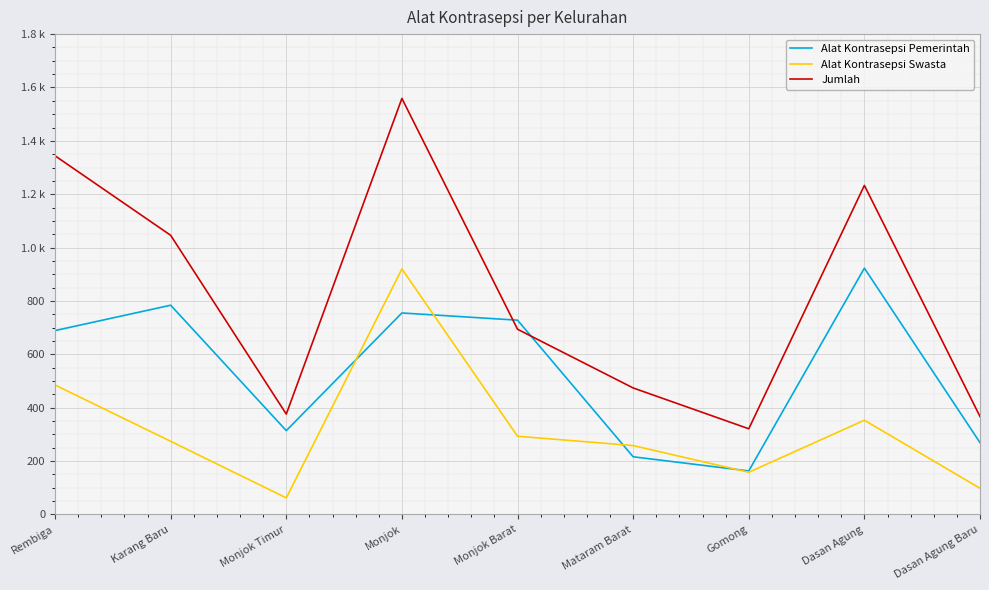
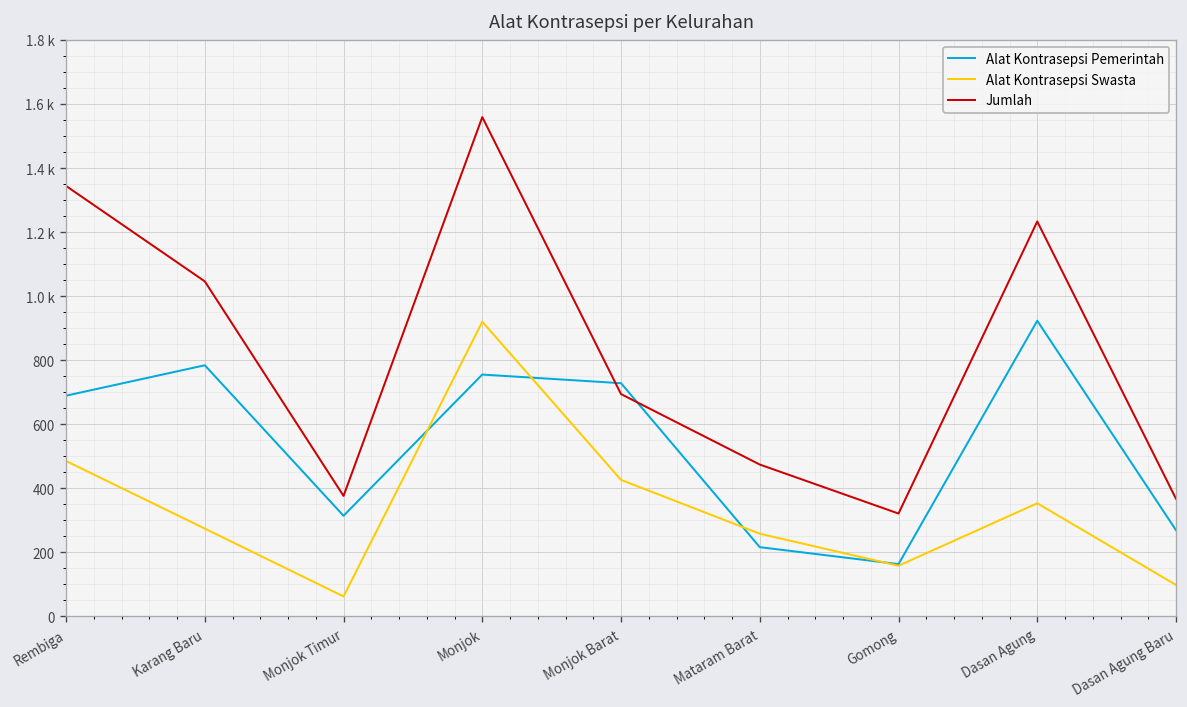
Alat Kontrasepsi Swasta, Monjok Barat: 290 -> 430
